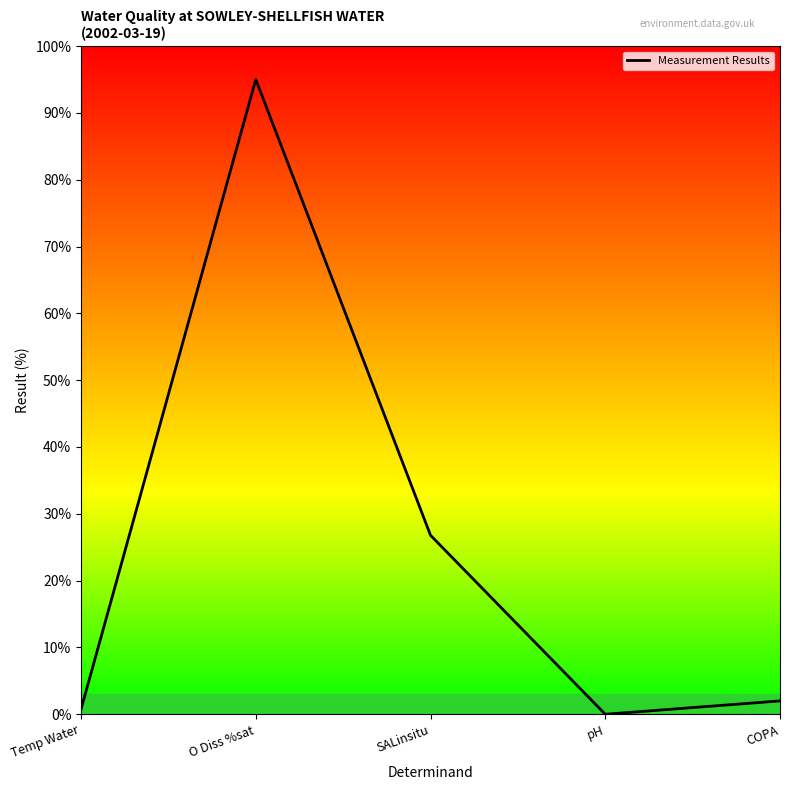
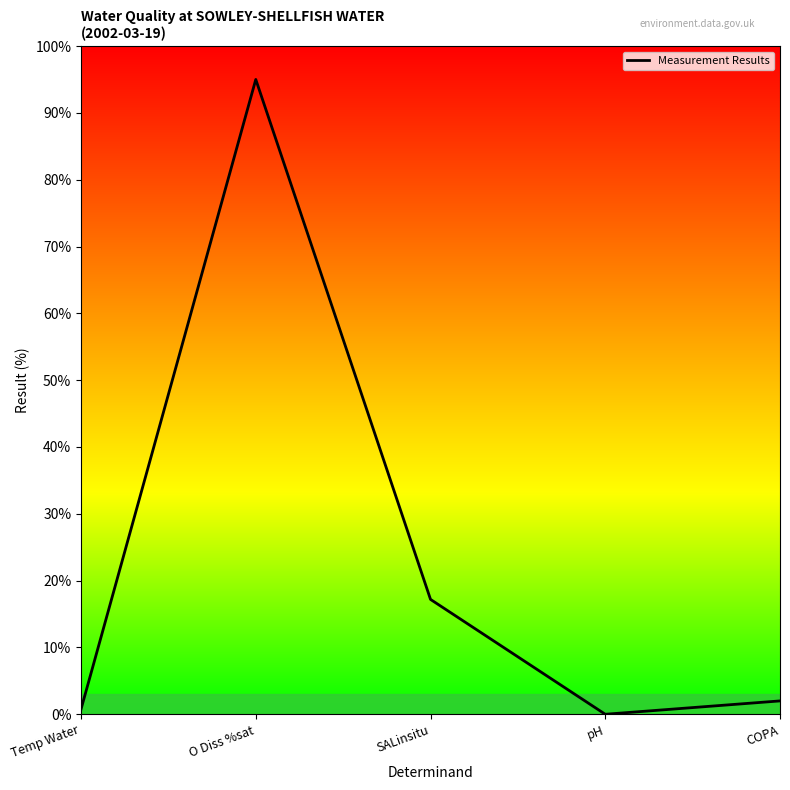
SALinsitu: 27% -> 17%
